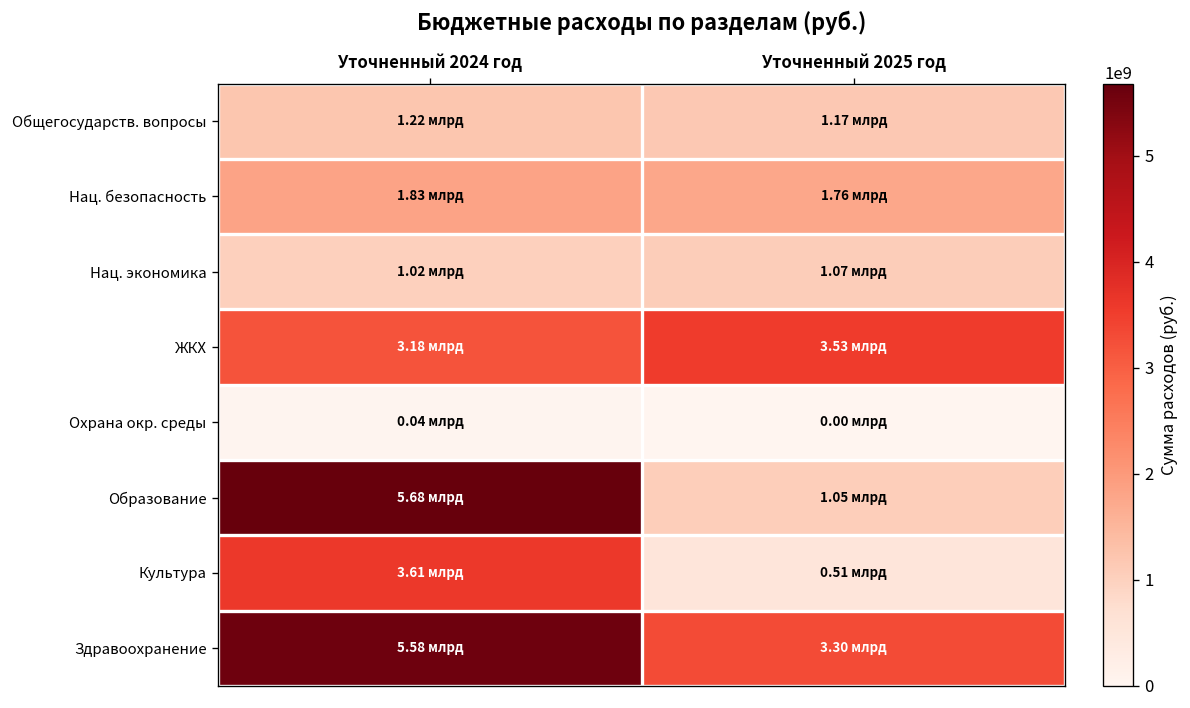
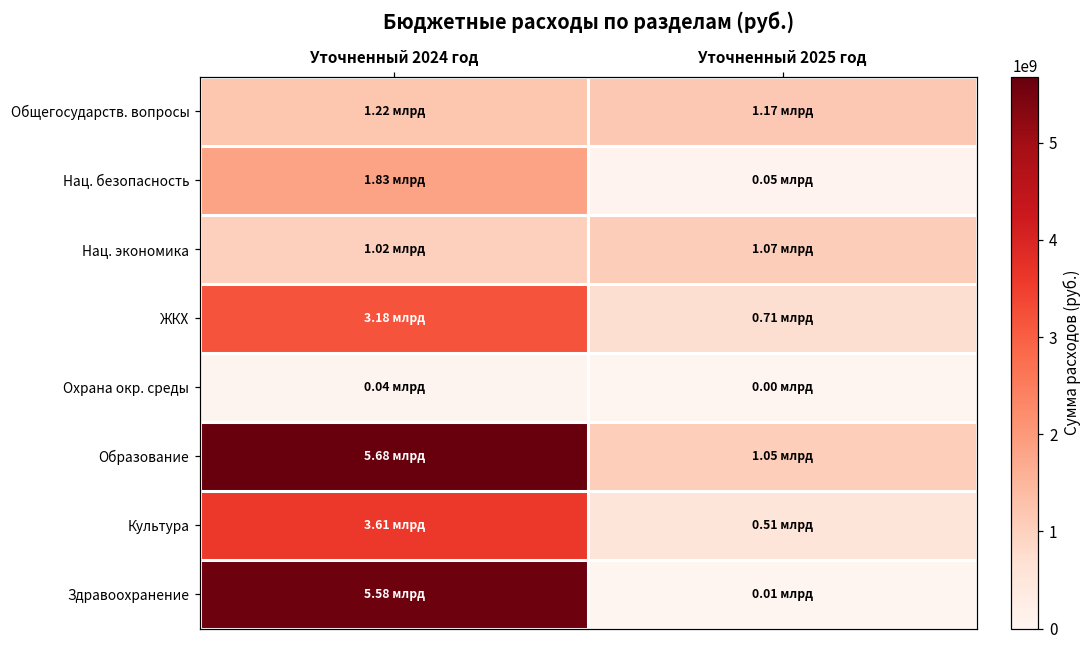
Нац. безопасность, Уточненный 2025 год: 1.76 -> 0.05
ЖКХ, Уточненный 2025 год: 3.53 -> 0.71
Здравоохранение, Уточненный 2025 год: 3.30 -> 0.01
